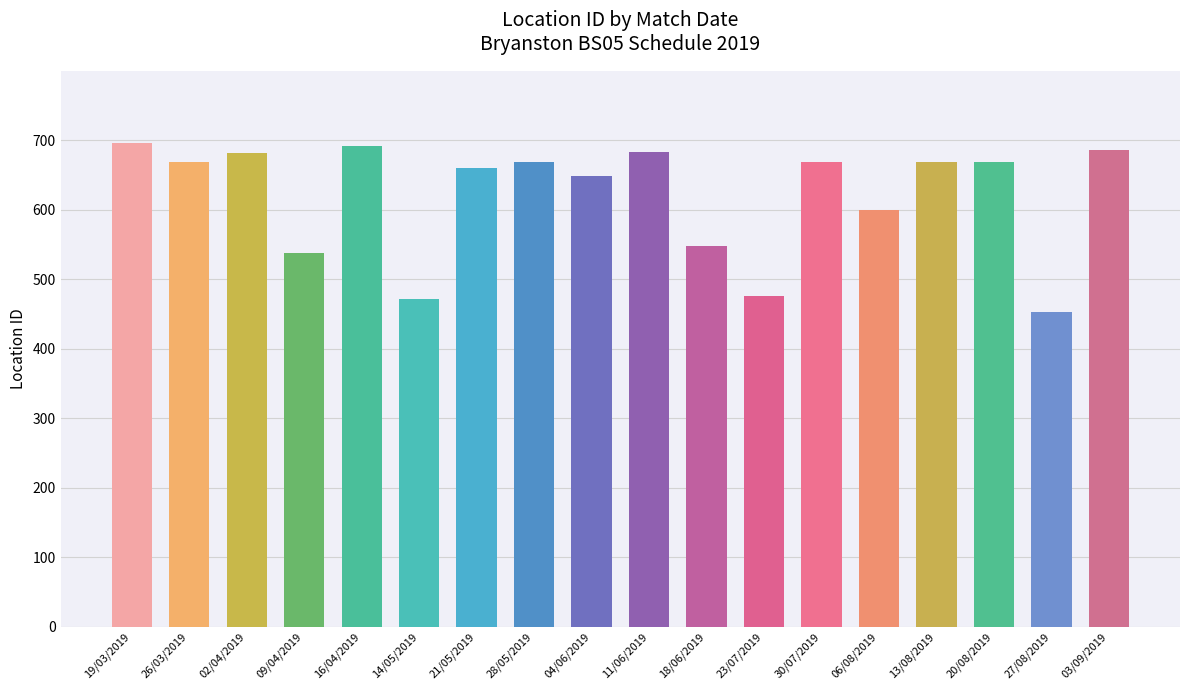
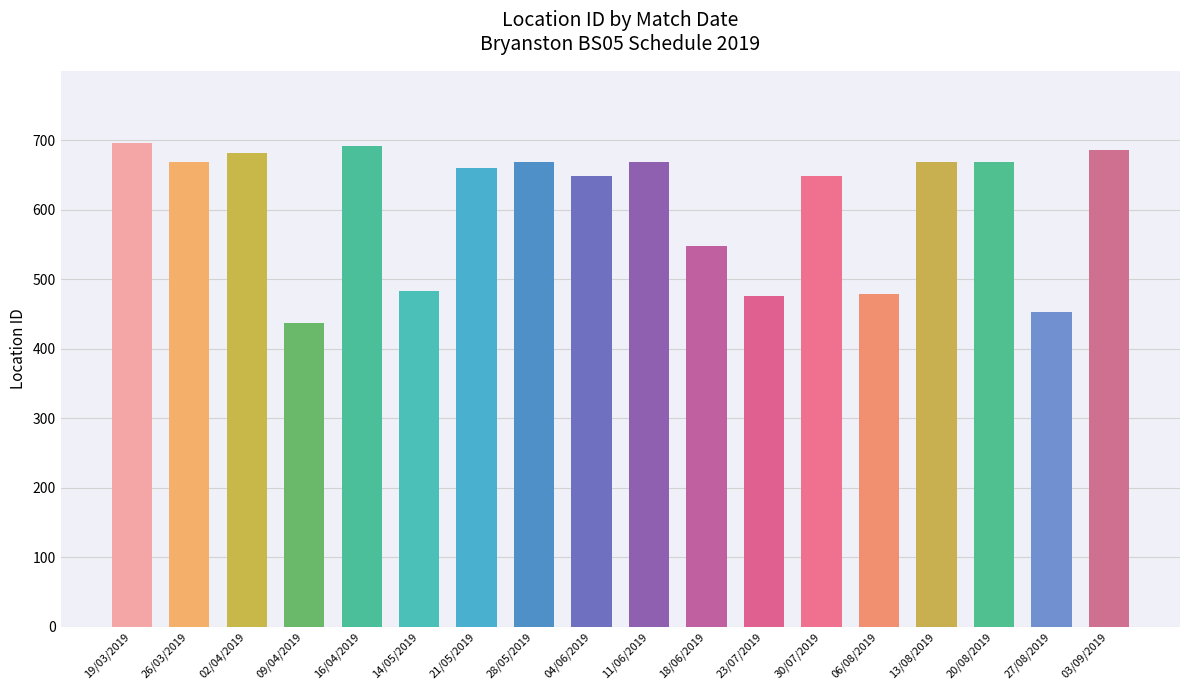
09/04/2019: 540 -> 440
14/05/2019: 470 -> 480
11/06/2019: 680 -> 670
30/07/2019: 670 -> 650
06/08/2019: 600 -> 480
